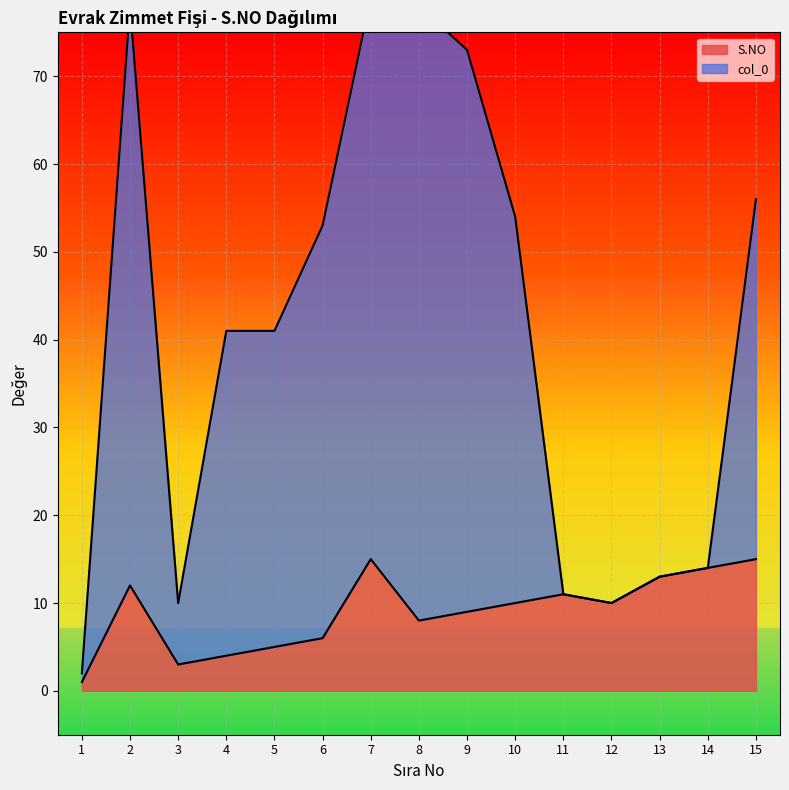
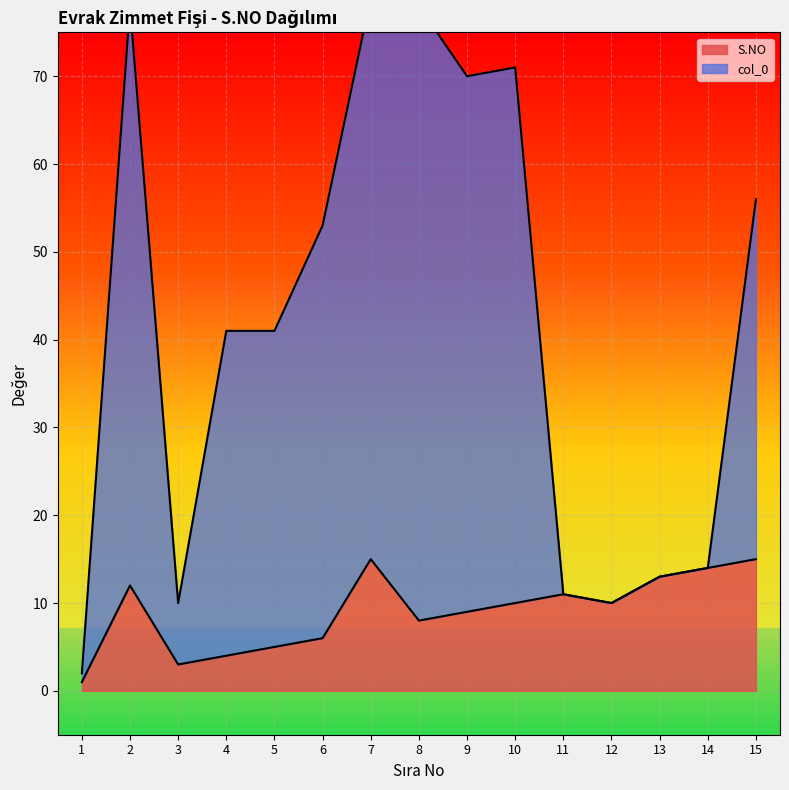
col_0, 9: 64 -> 61
col_0, 10: 44 -> 61
